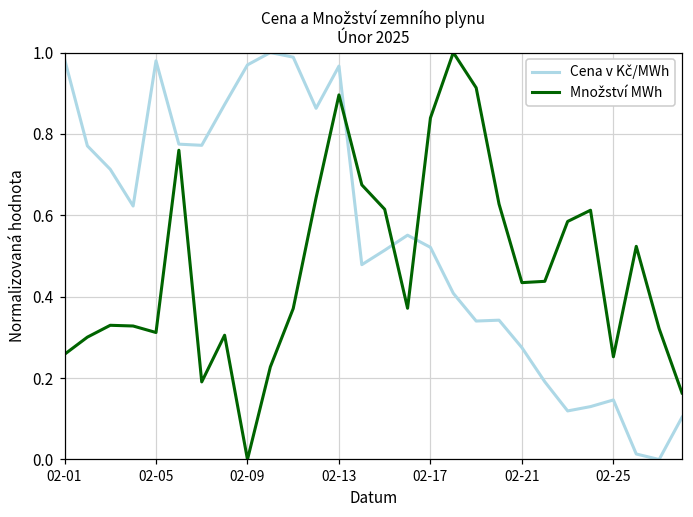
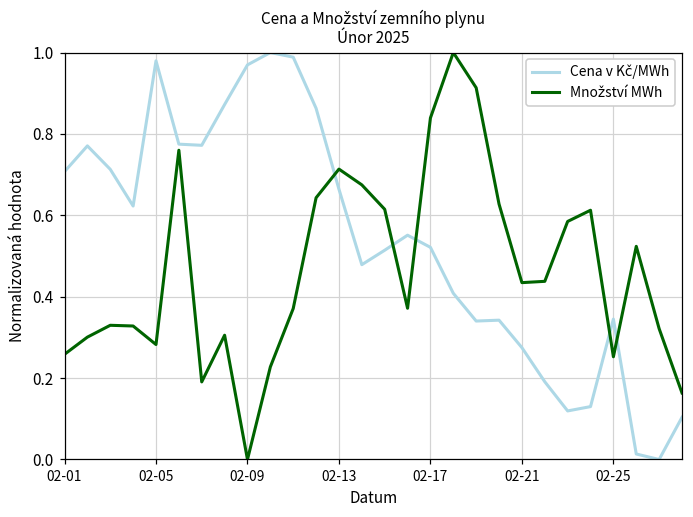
Cena v Kč/MWh, 02-01: 0.98 -> 0.71
Množství MWh, 02-05: 0.31 -> 0.28
Cena v Kč/MWh, 02-13: 0.97 -> 0.66
Množství MWh, 02-13: 0.90 -> 0.71
Cena v Kč/MWh, 02-25: 0.15 -> 0.34
